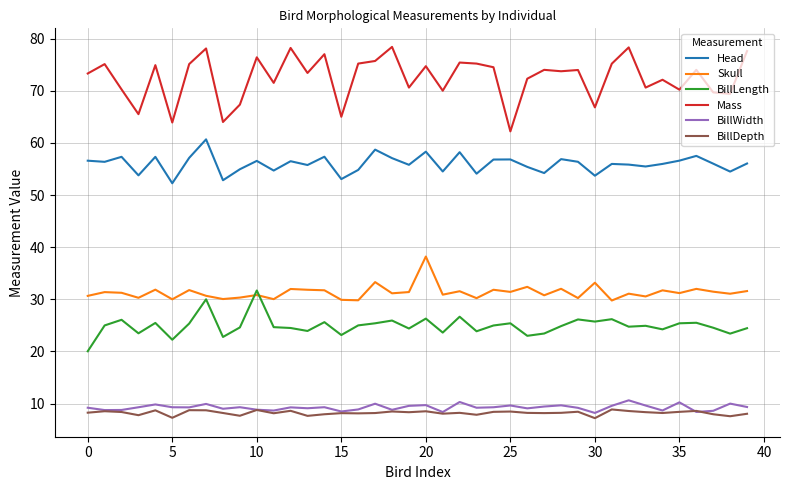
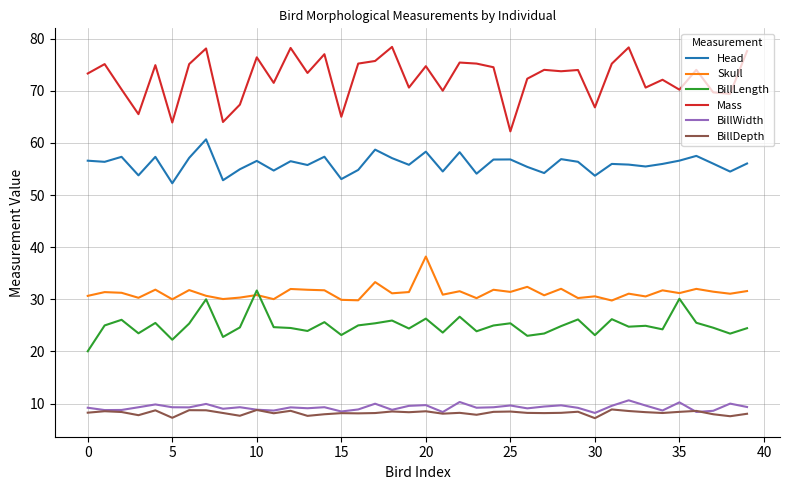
Skull, 30: 33 -> 31
BillLength, 30: 26 -> 23
BillLength, 35: 25 -> 30
